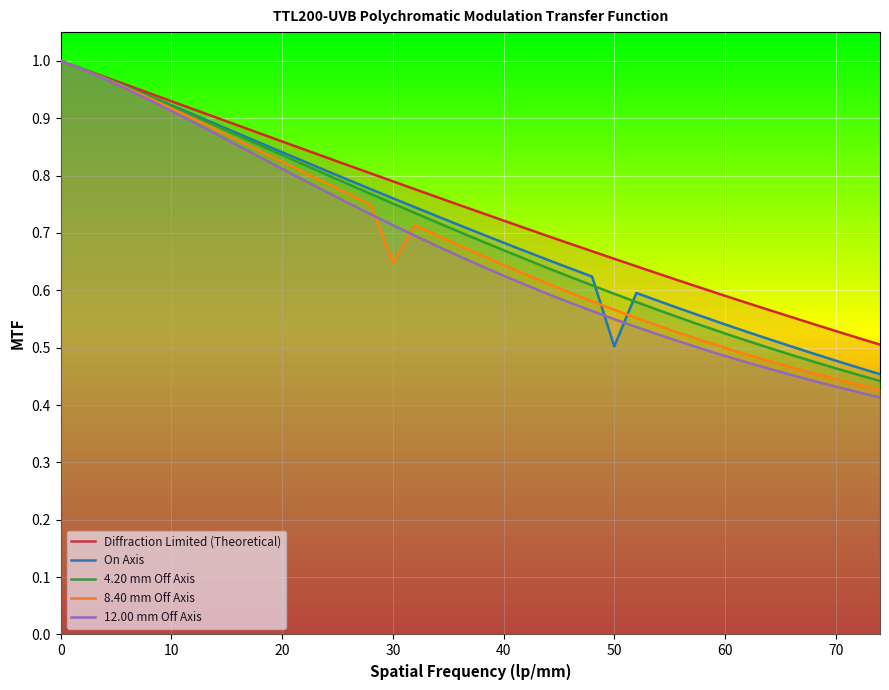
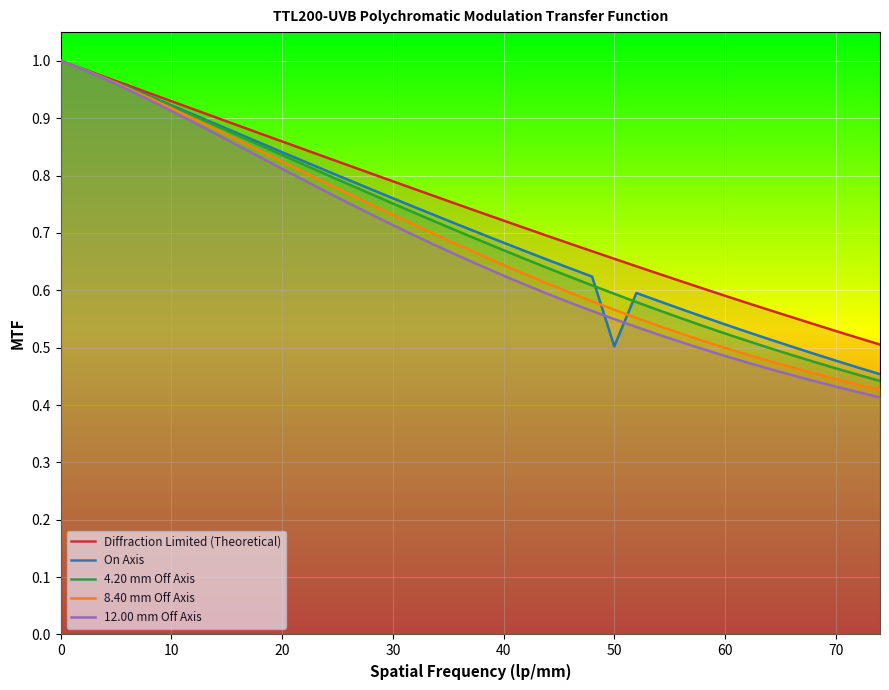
8.40 mm Off Axis, 30: 0.65 -> 0.73
